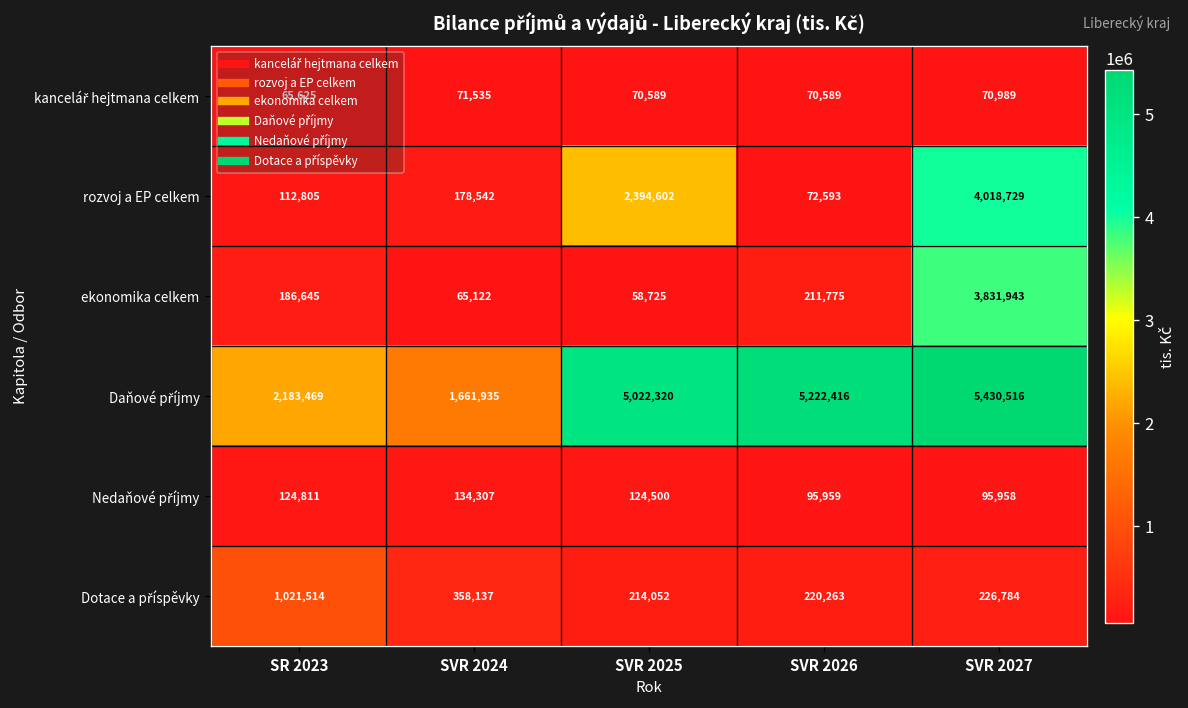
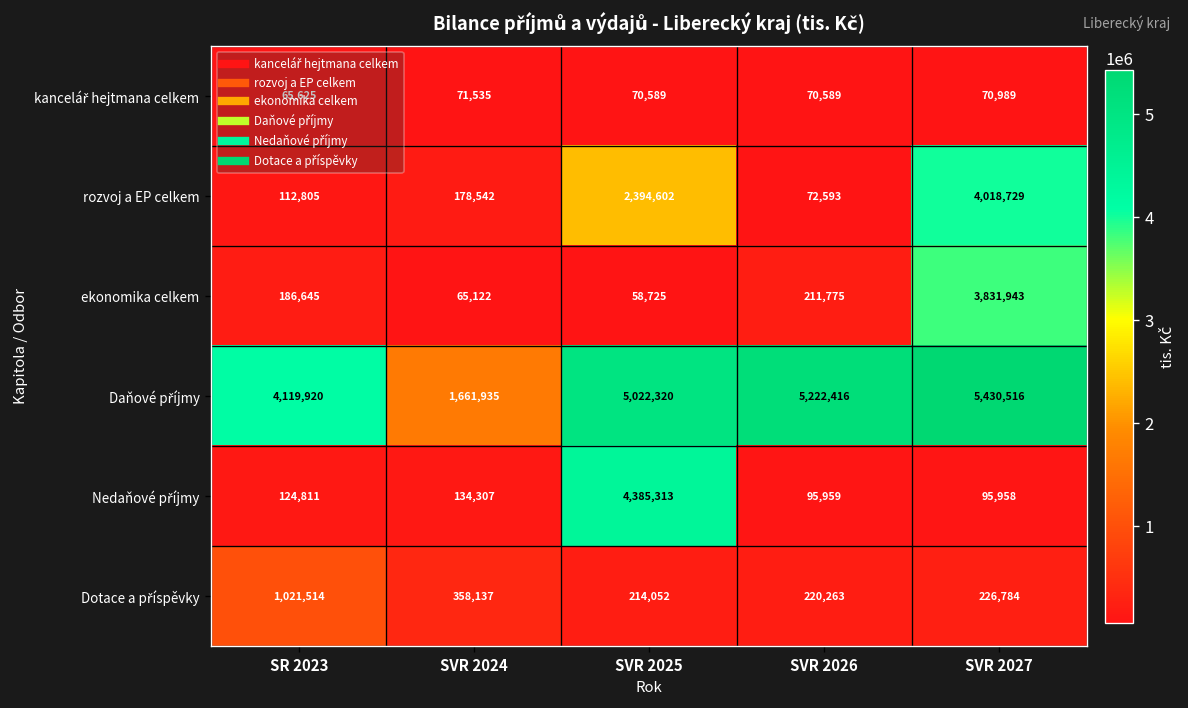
Daňové příjmy, SR 2023: 2,183,469 -> 4,119,920
Nedaňové příjmy, SVR 2025: 124,500 -> 4,385,313
